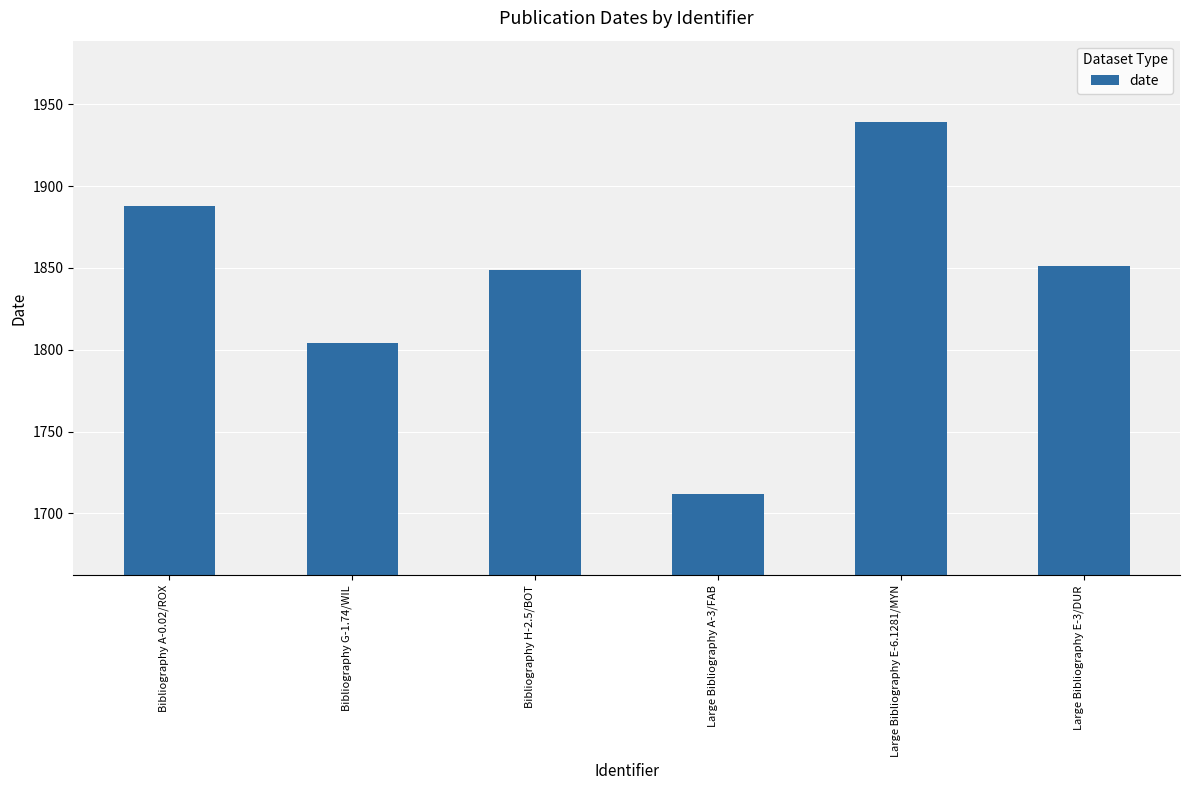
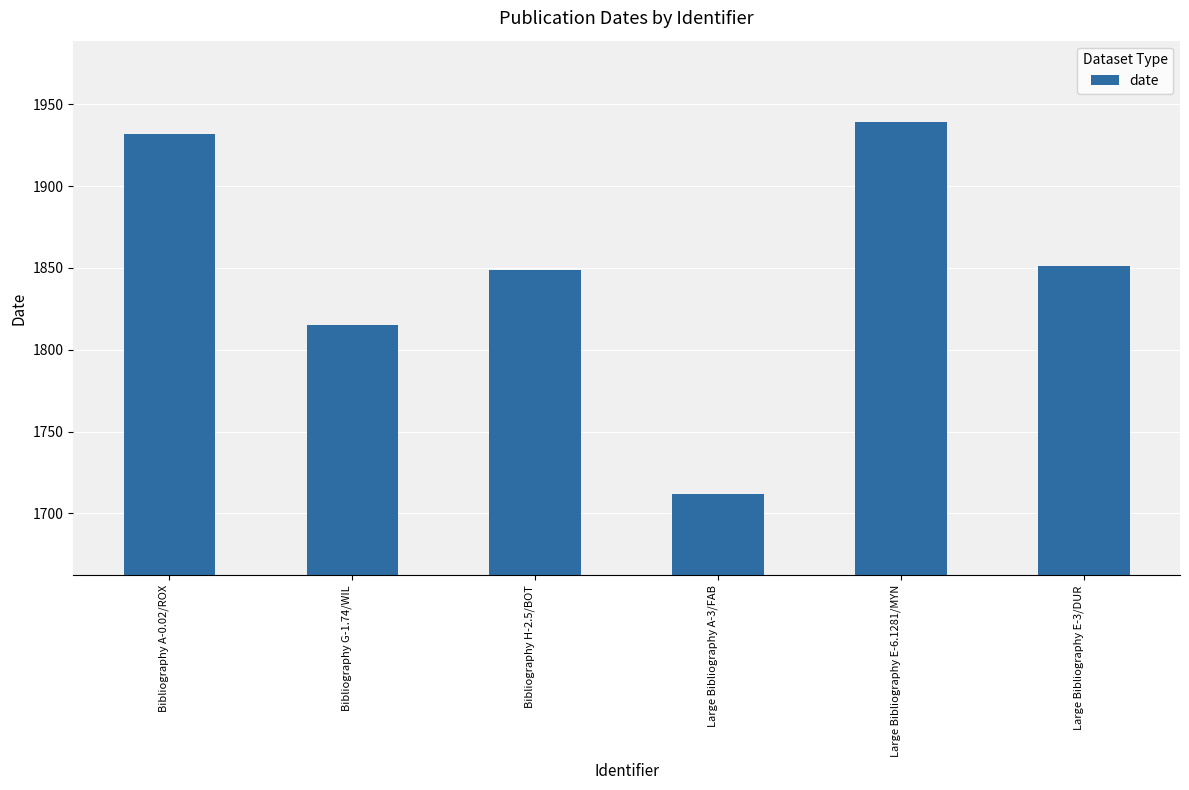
Bibliography A-0.02/ROX: 1888 -> 1932
Bibliography G-1.74/WIL: 1804 -> 1815
